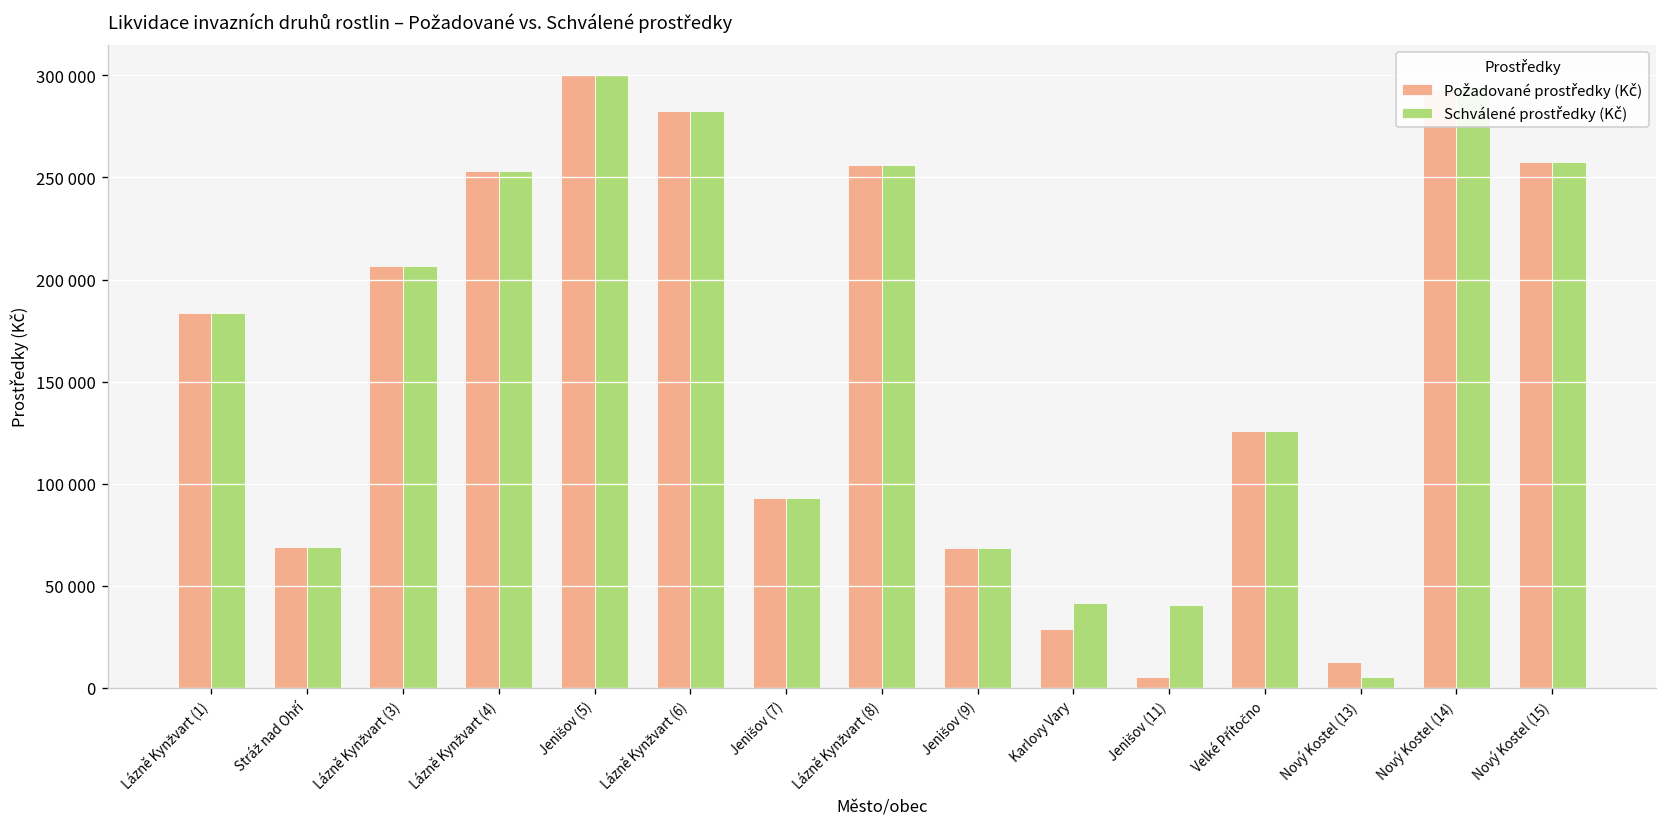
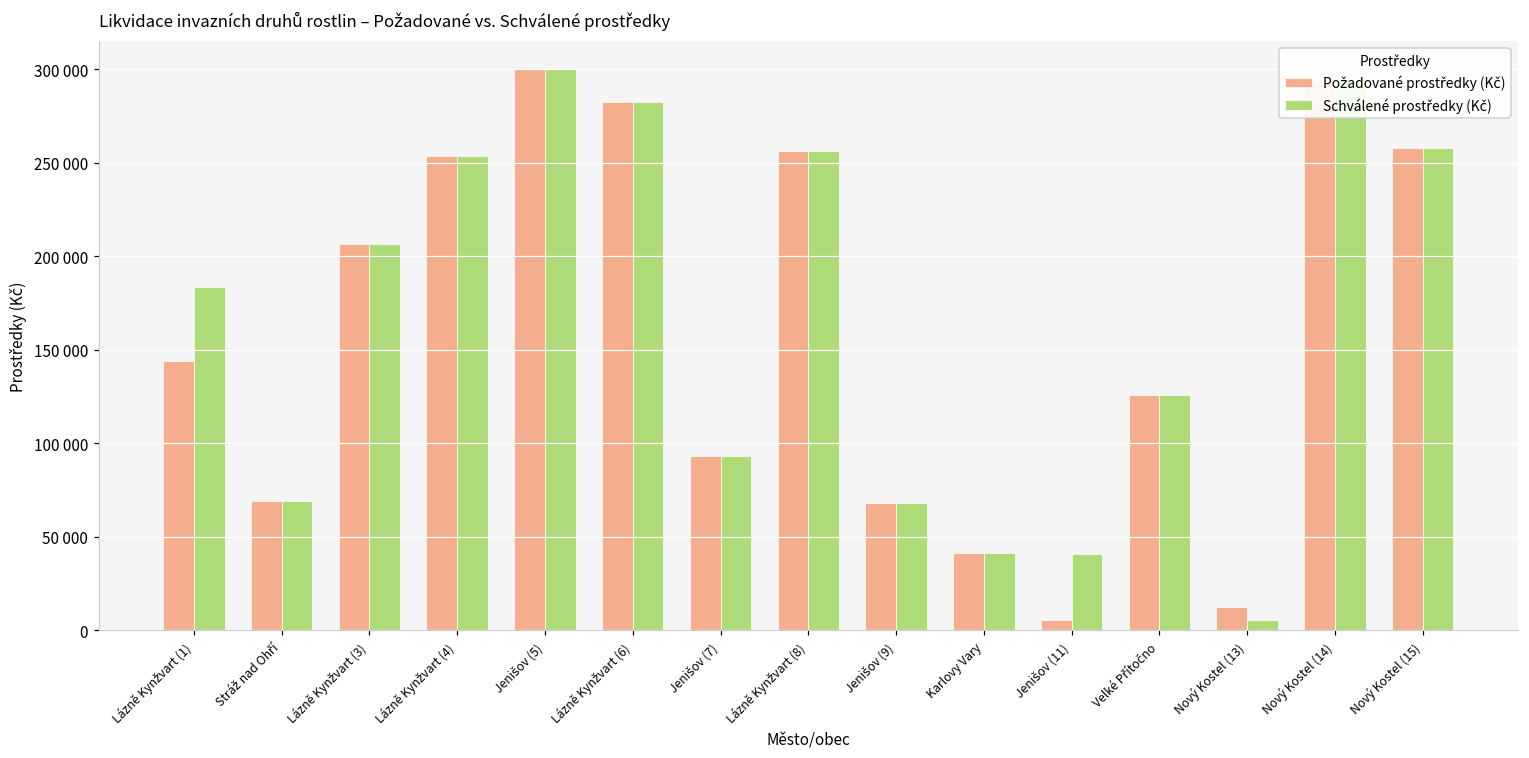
Požadované prostředky (Kč), Lázně Kynžvart (1): 183000 -> 144000
Požadované prostředky (Kč), Karlovy Vary: 29000 -> 42000
